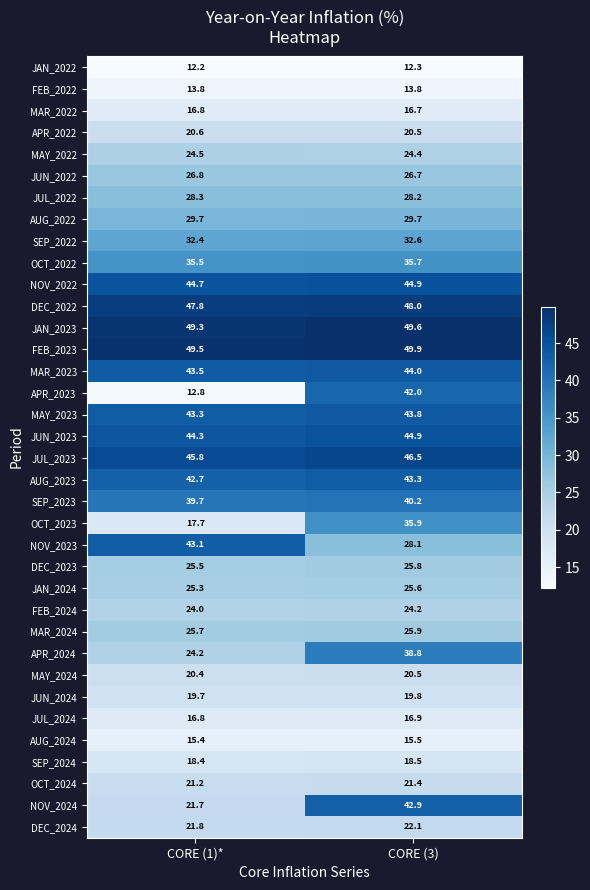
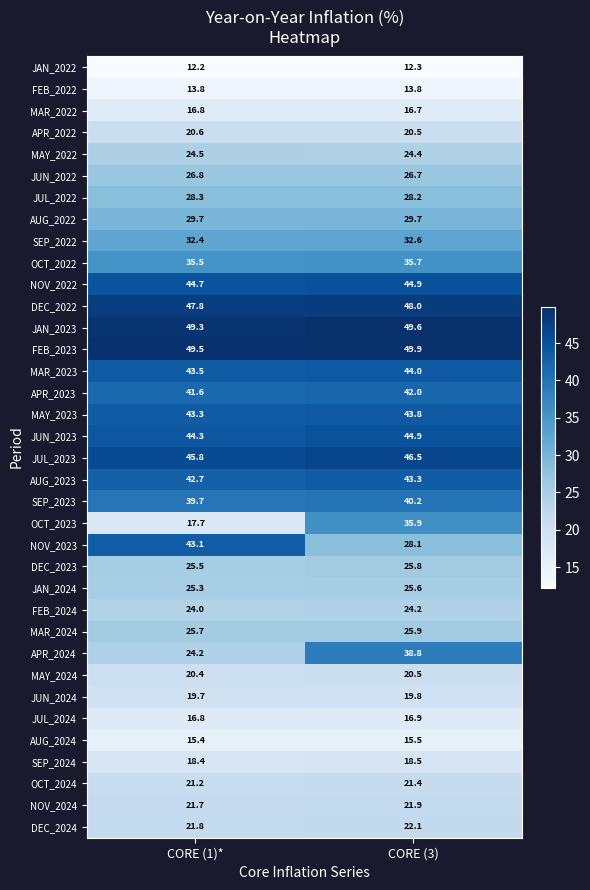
APR_2023, CORE (1)*: 12.8 -> 41.6
NOV_2024, CORE (3): 42.9 -> 21.9
